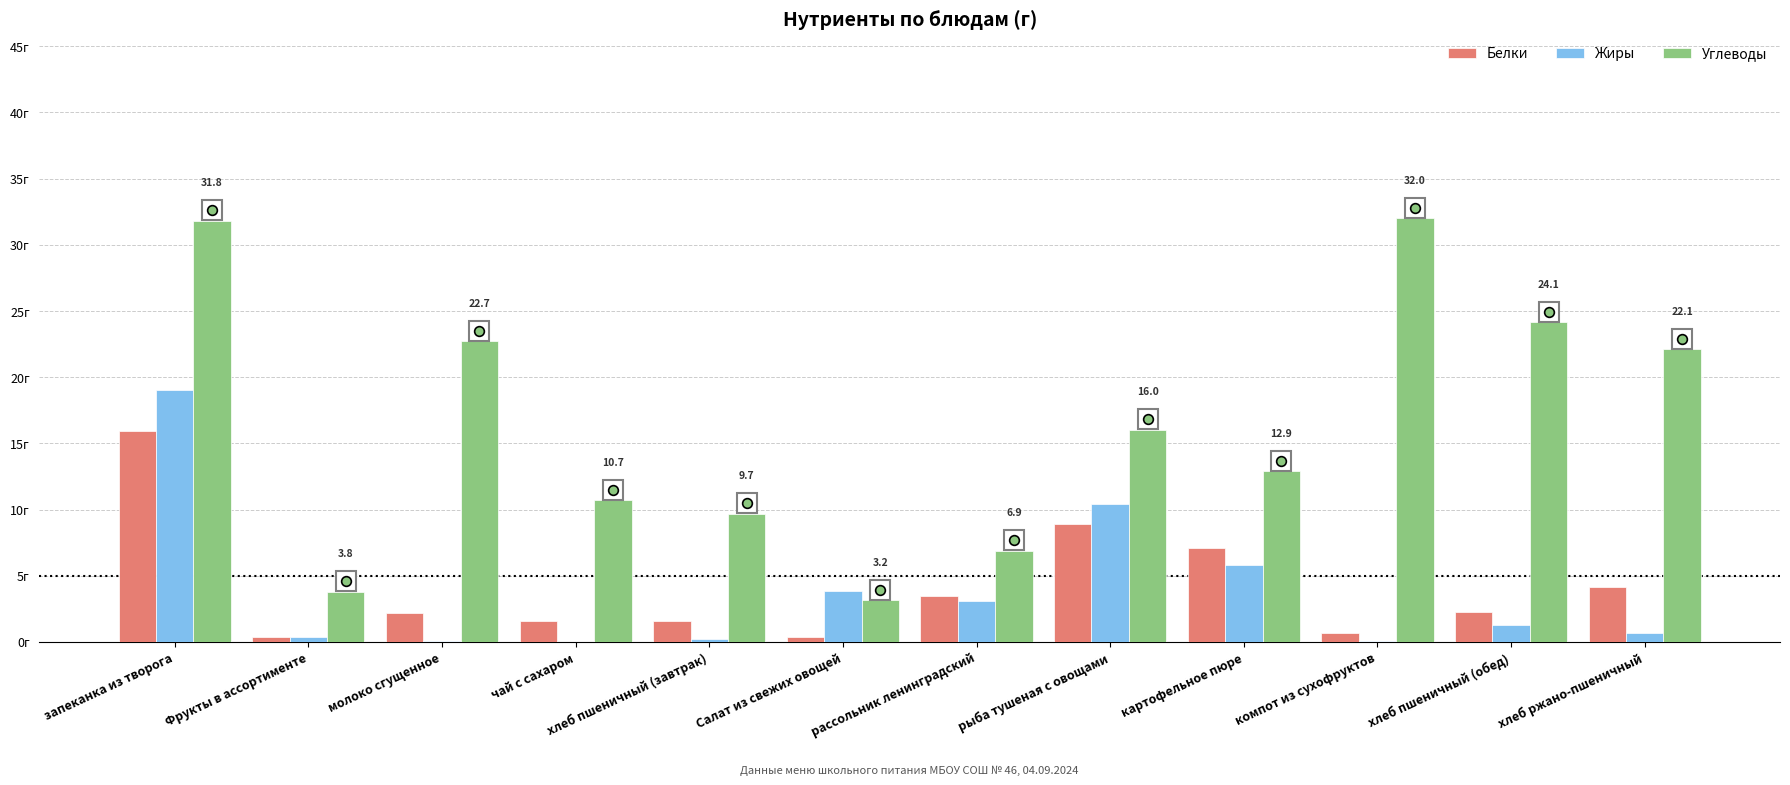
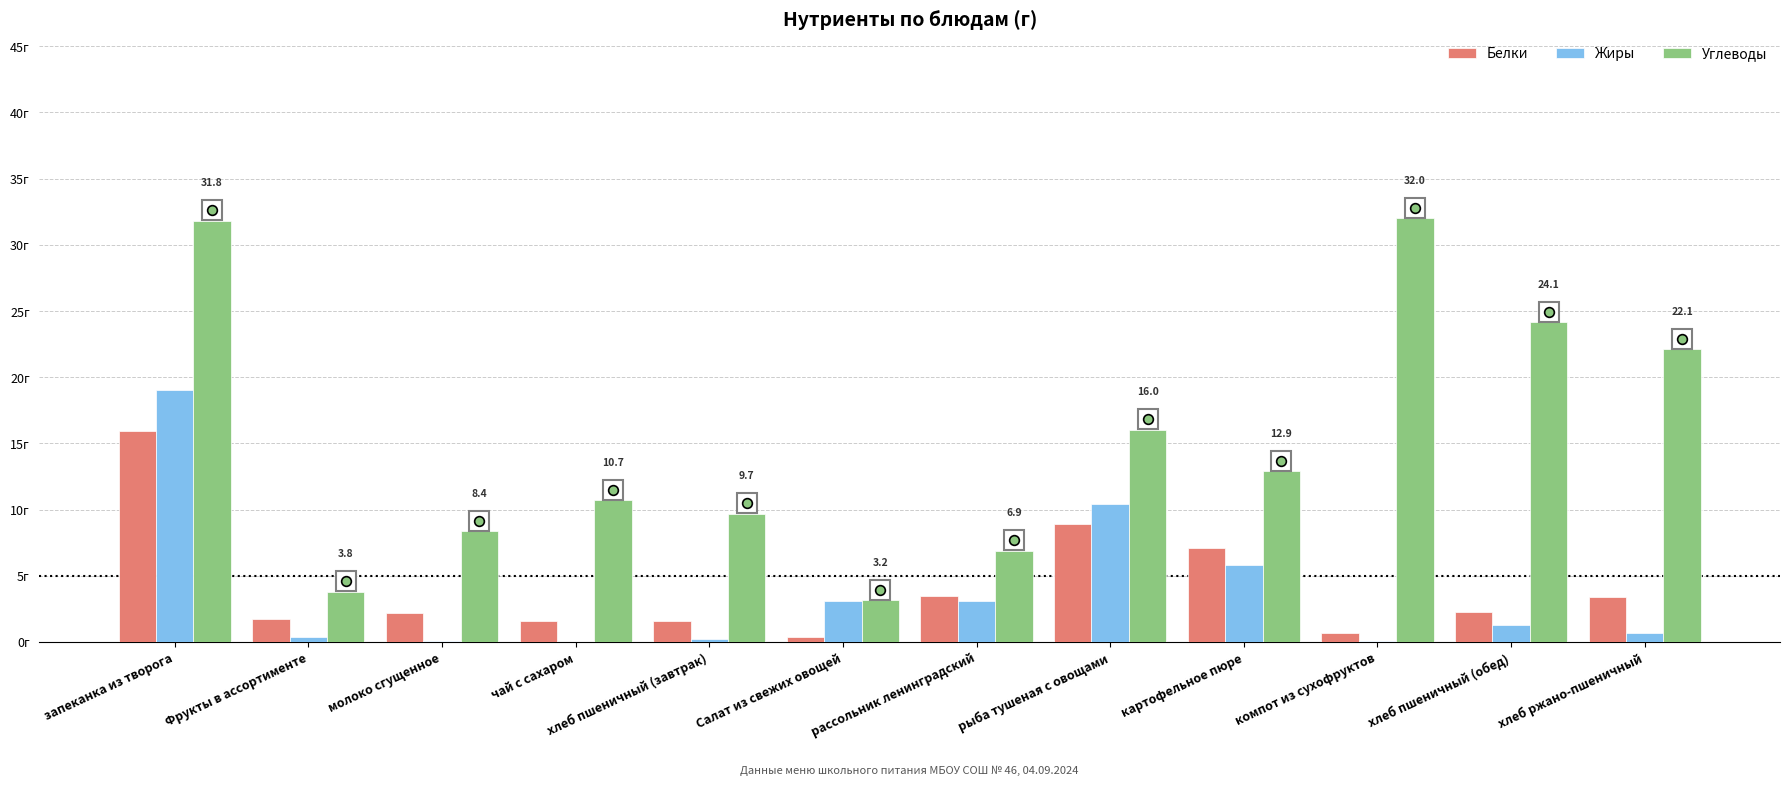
Белки, Фрукты в ассортименте: 0.4г -> 1.7г
Углеводы, молоко сгущенное: 22.7 -> 8.4
Жиры, Салат из свежих овощей: 3.8г -> 3.1г
Белки, хлеб ржано-пшеничный: 4.1г -> 3.4г
